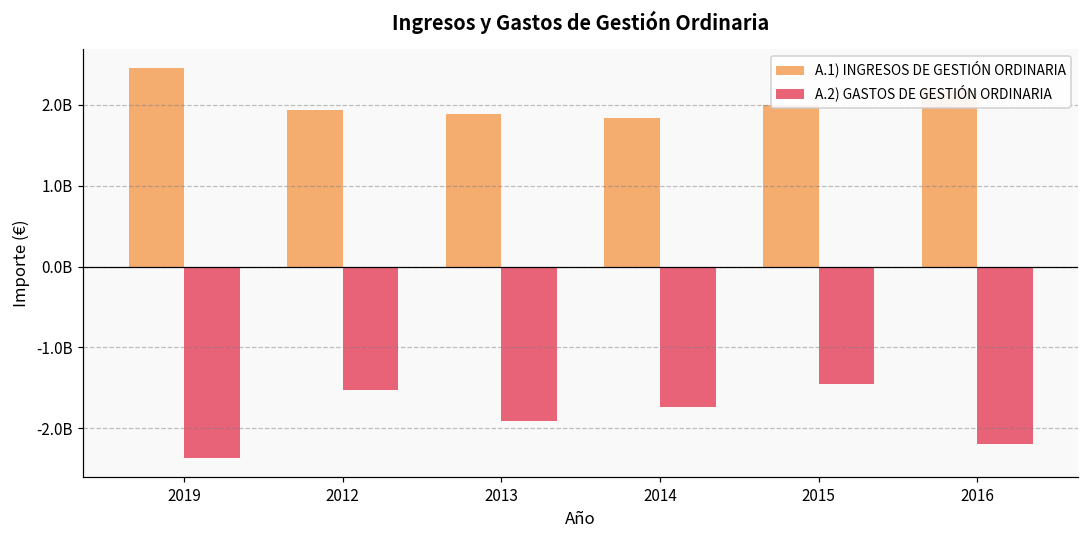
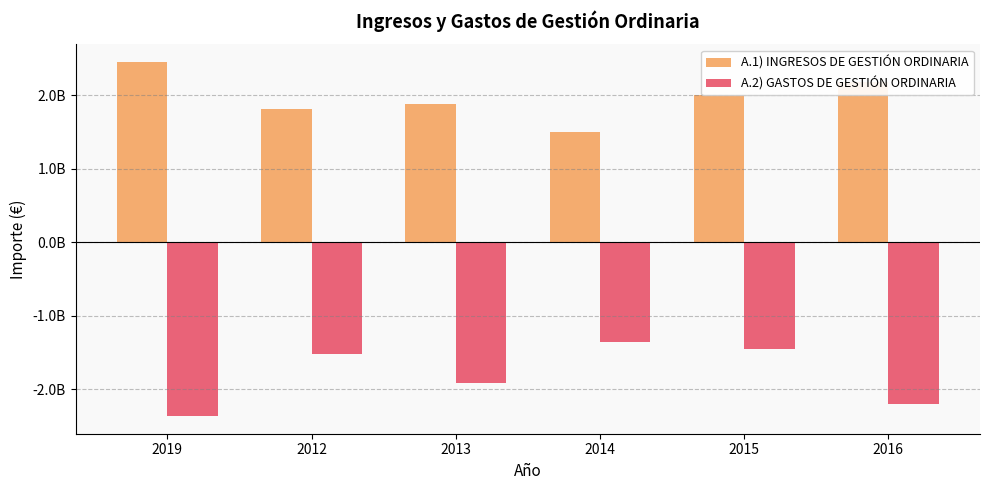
A.1) INGRESOS DE GESTIÓN ORDINARIA, 2012: 1900000000 -> 1800000000
A.1) INGRESOS DE GESTIÓN ORDINARIA, 2014: 1800000000 -> 1500000000
A.2) GASTOS DE GESTIÓN ORDINARIA, 2014: -1700000000 -> -1300000000
